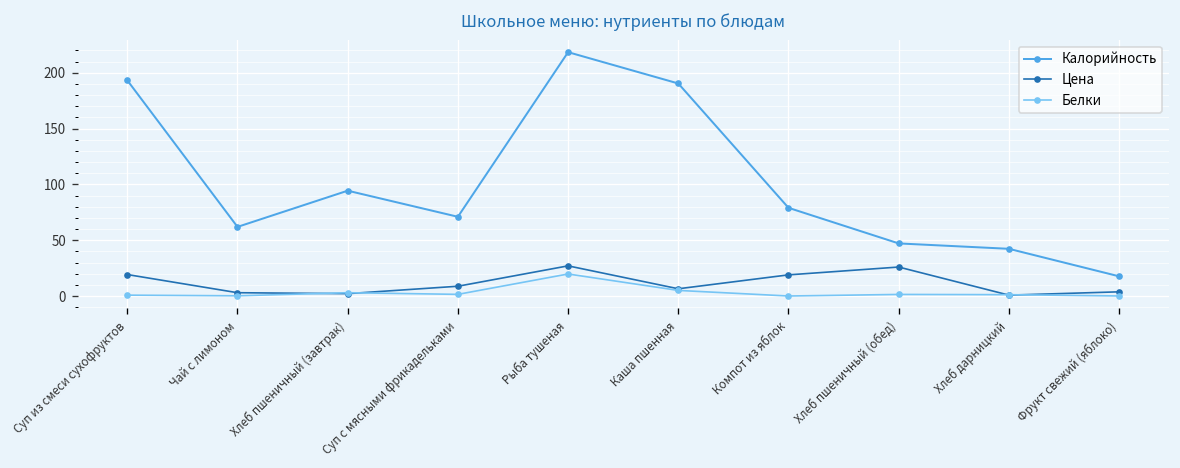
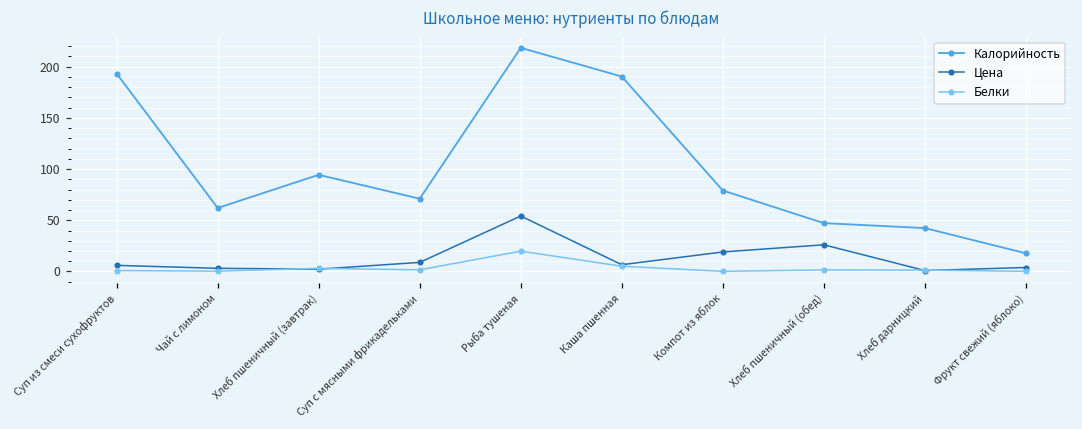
Цена, Суп из смеси сухофруктов: 20 -> 10
Цена, Рыба тушеная: 30 -> 50
